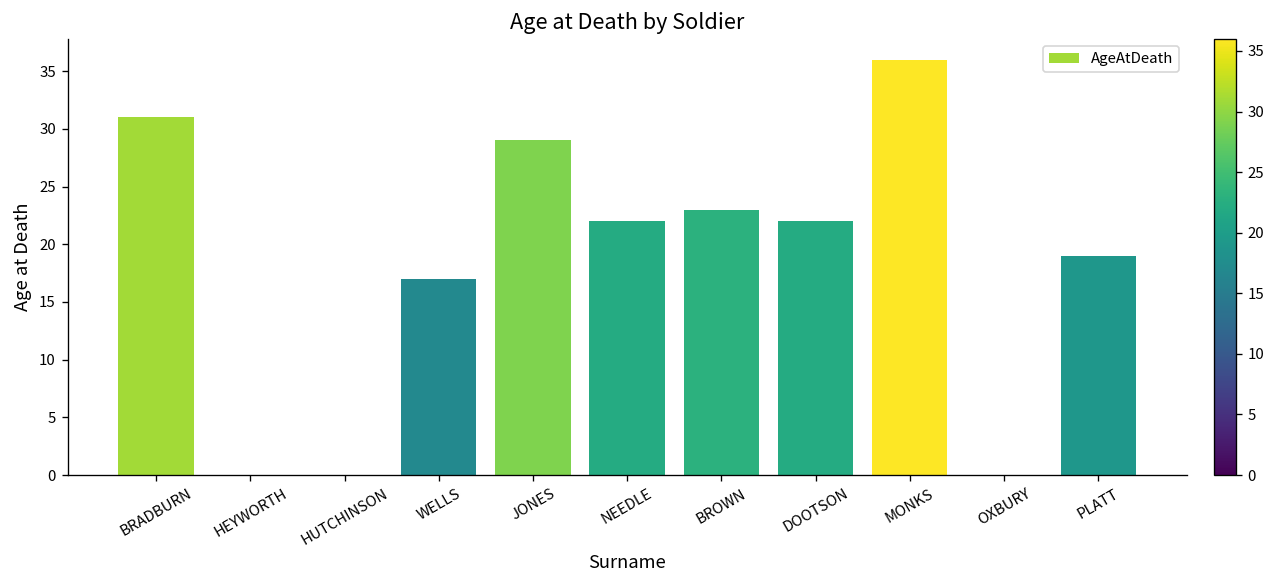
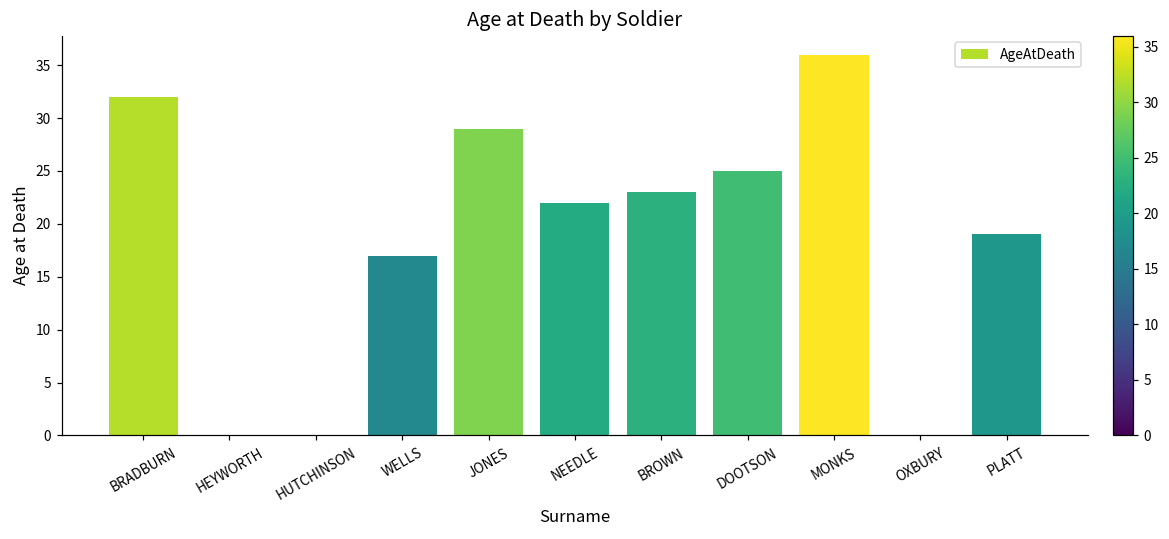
BRADBURN: 31 -> 32
DOOTSON: 22 -> 25
